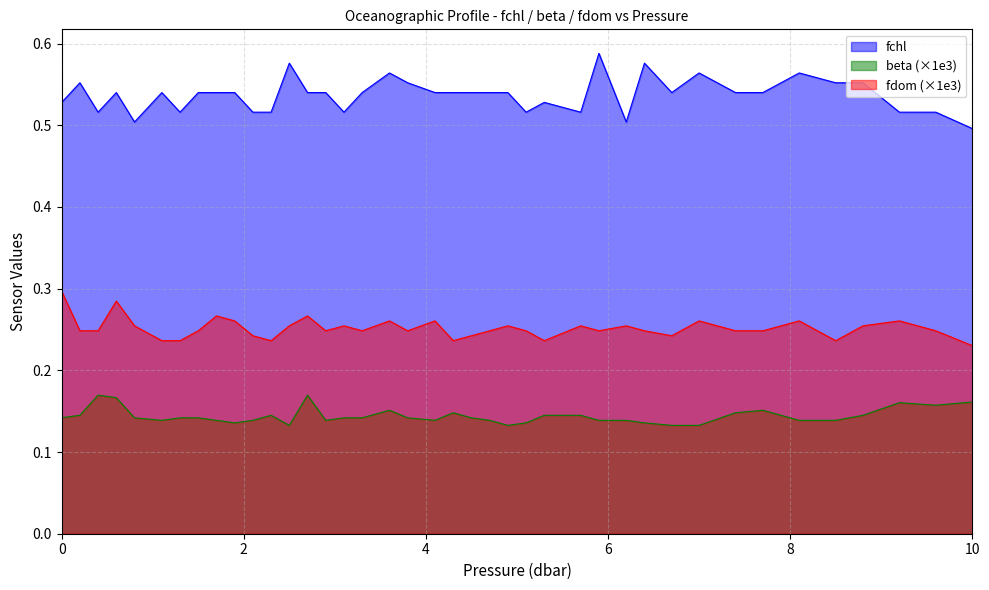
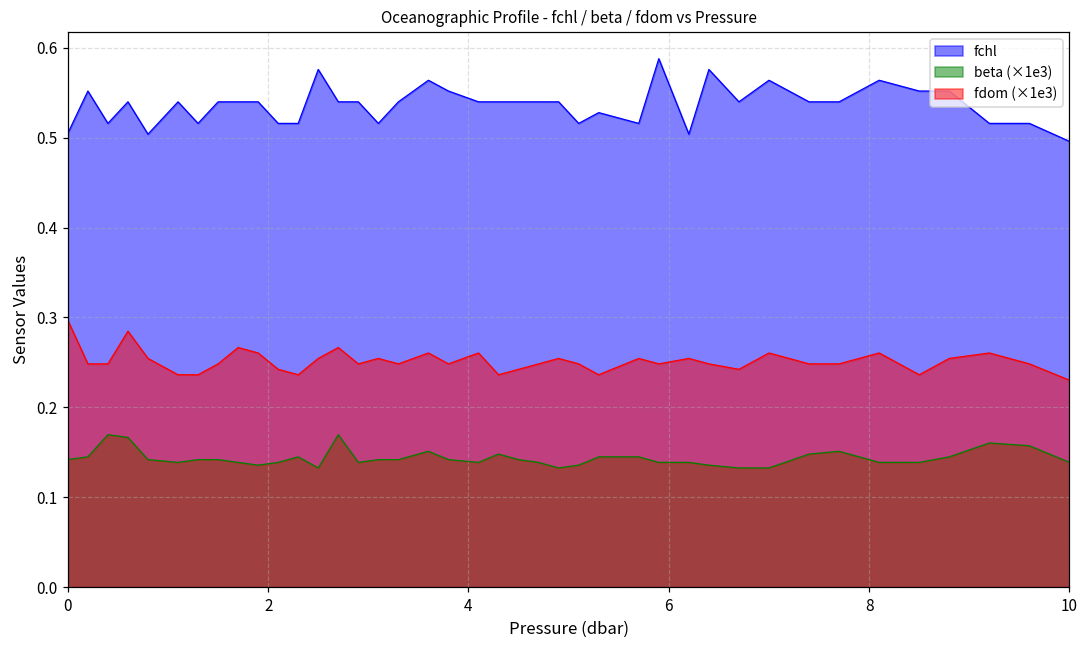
fchl, 0: 0.53 -> 0.51
beta (×1e3), 10: 0.16 -> 0.14
